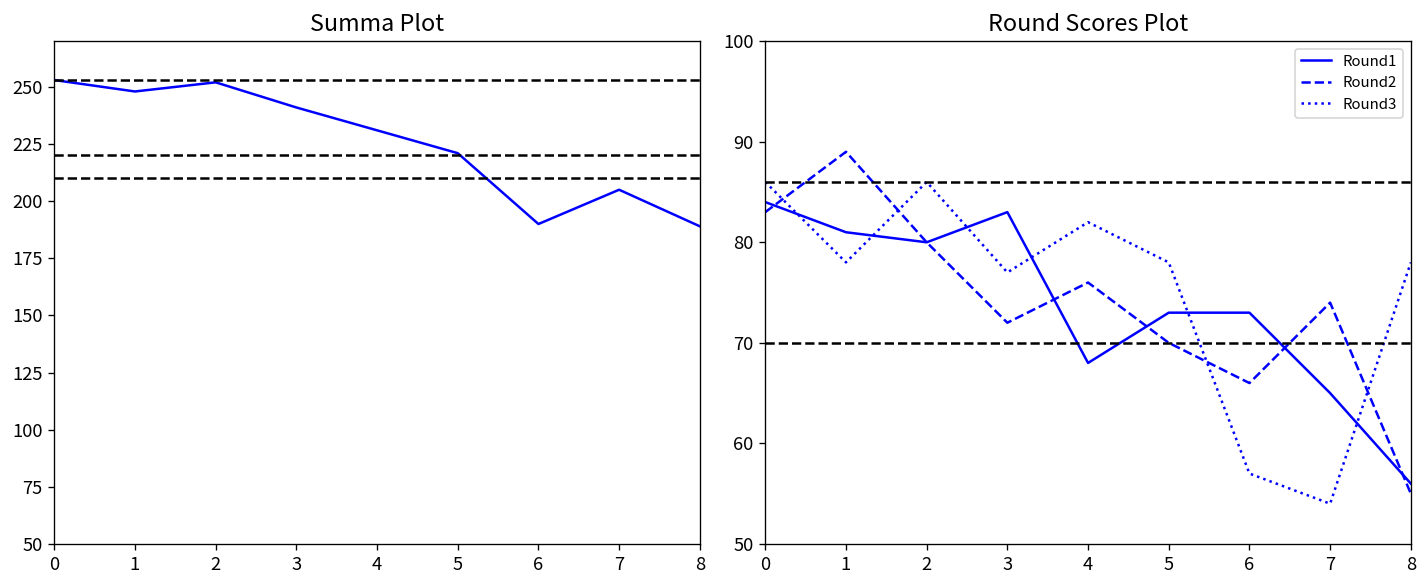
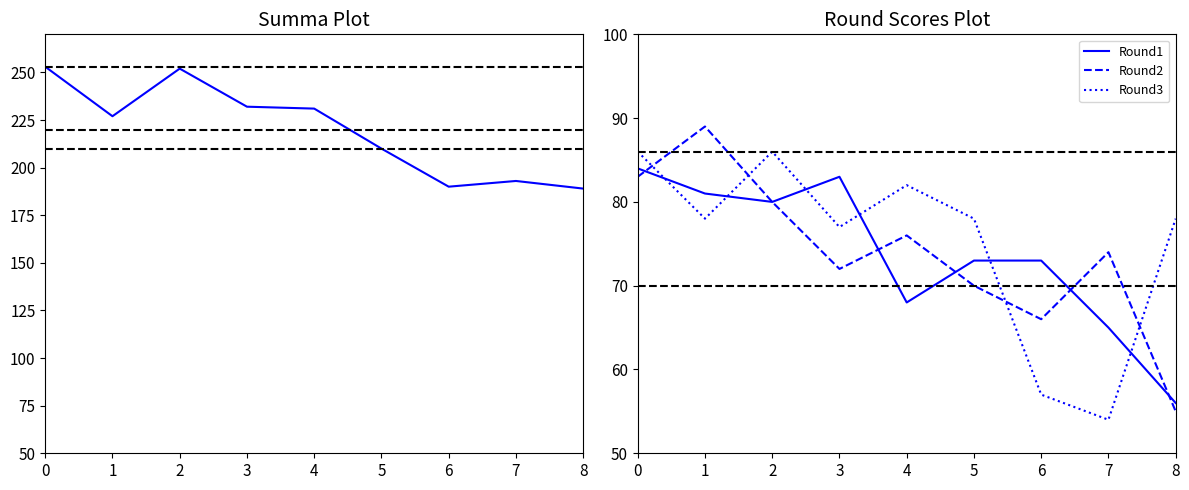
Summa Plot, 1: 248 -> 227
Summa Plot, 3: 241 -> 232
Summa Plot, 5: 221 -> 210
Summa Plot, 7: 205 -> 193
